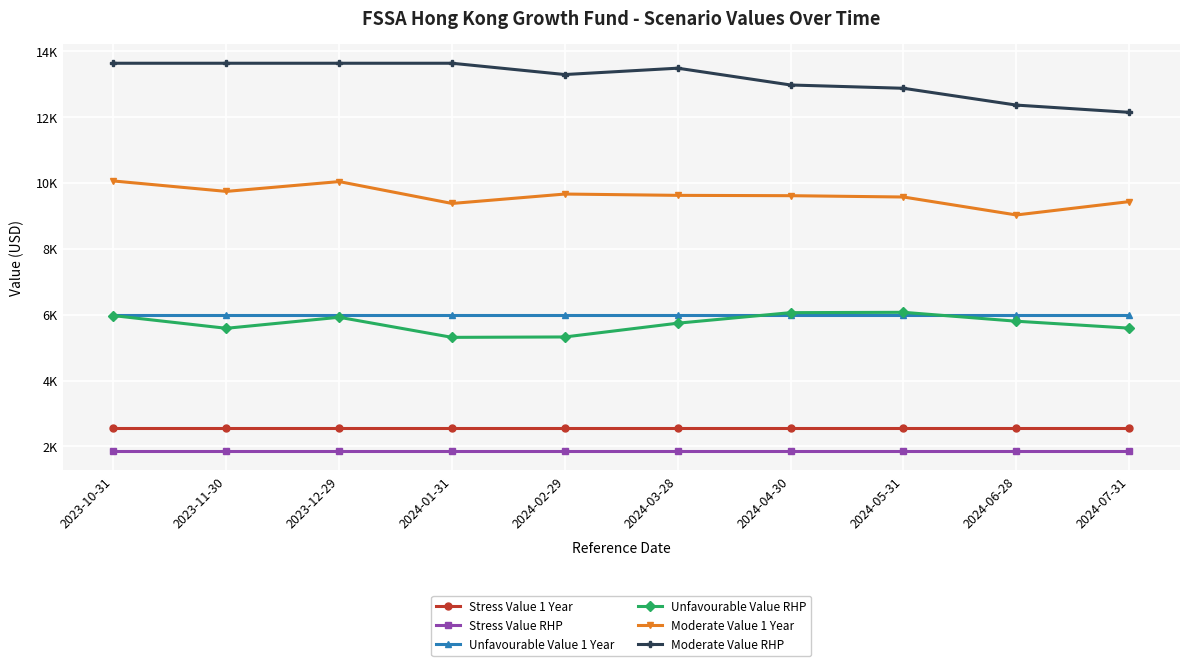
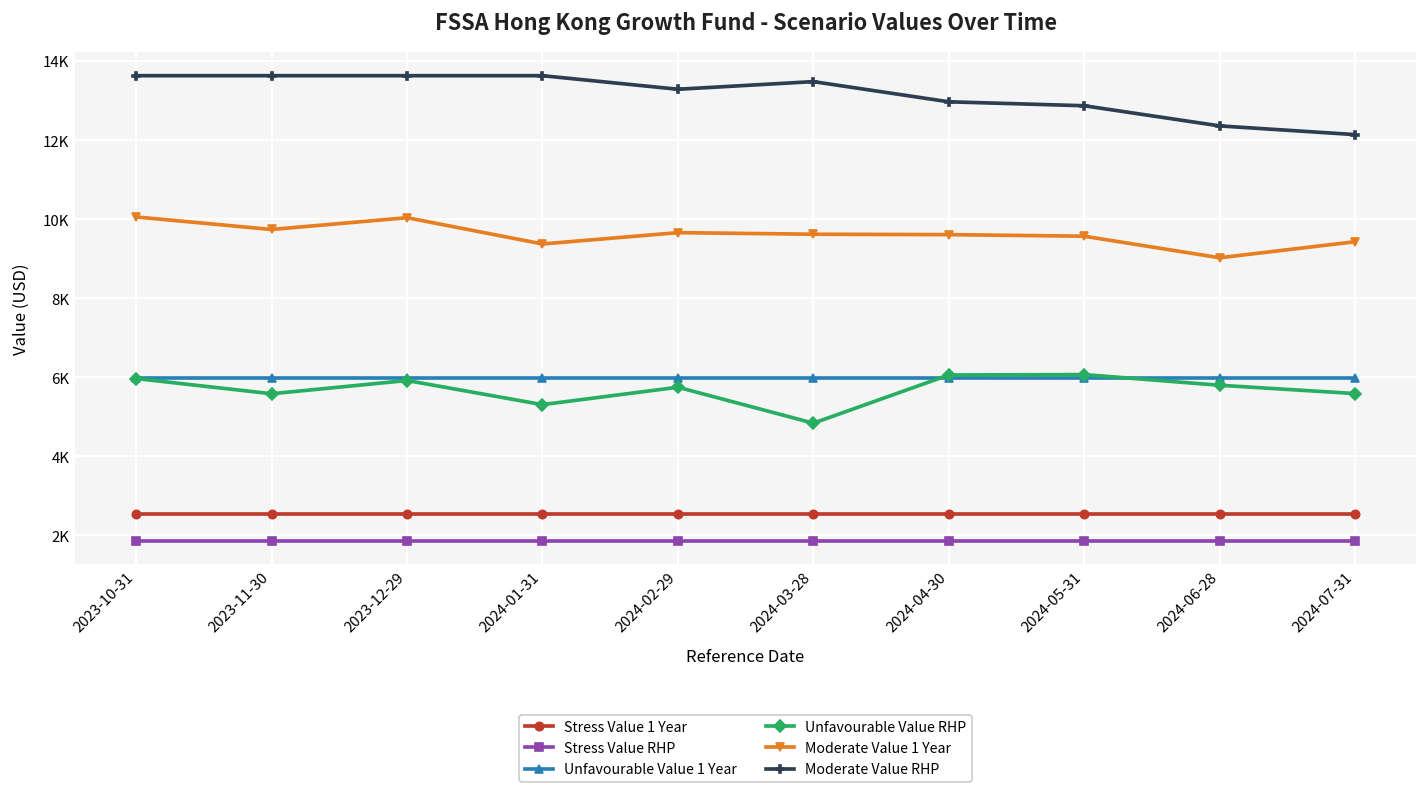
Unfavourable Value RHP, 2024-02-29: 5300 -> 5800
Unfavourable Value RHP, 2024-03-28: 5700 -> 4800
